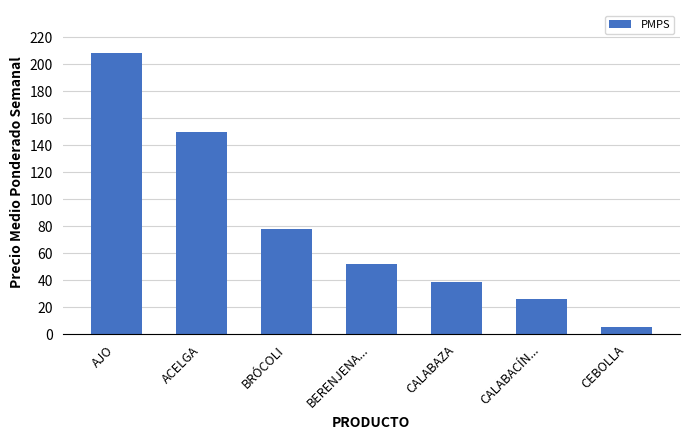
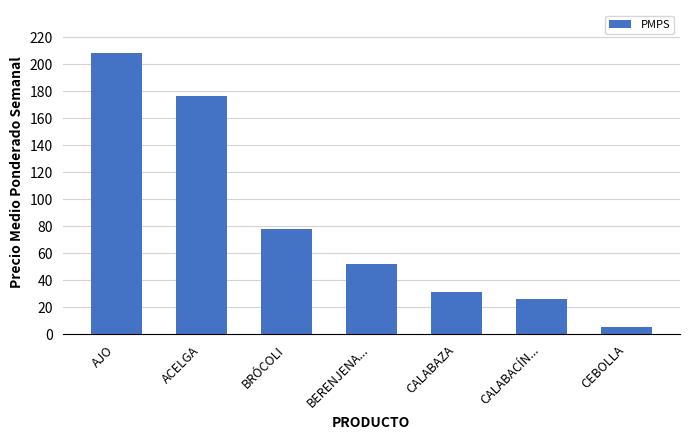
ACELGA: 150 -> 177
CALABAZA: 39 -> 32
